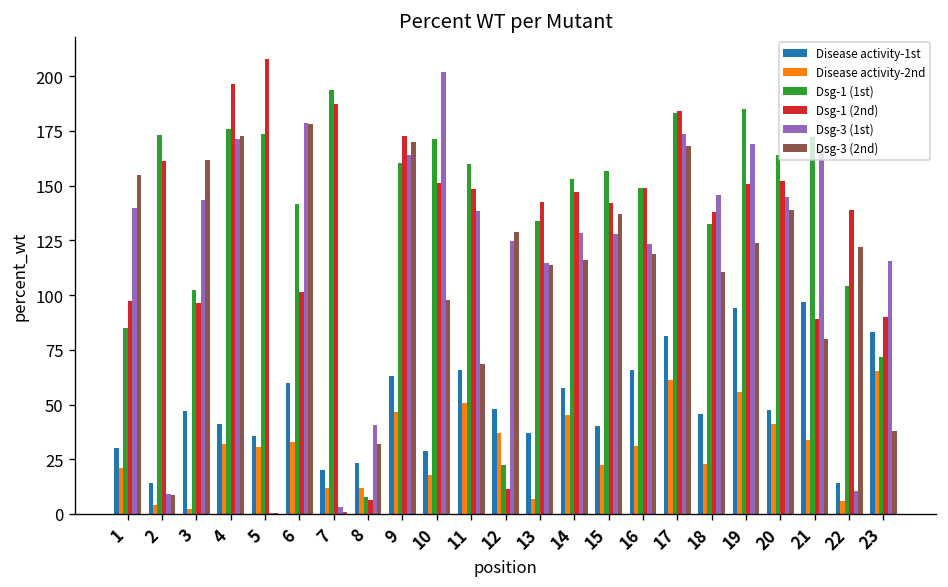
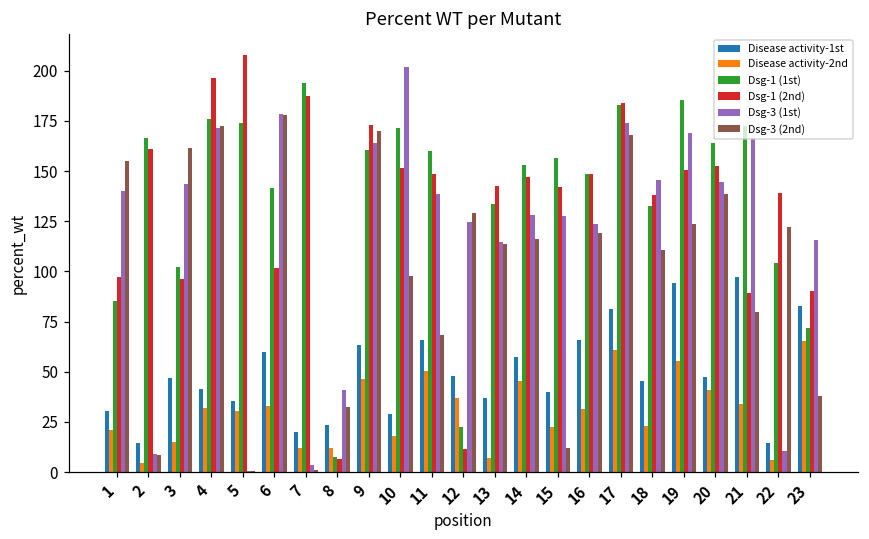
Dsg-1 (1st), 2: 173 -> 166
Disease activity-2nd, 3: 2 -> 15
Dsg-3 (2nd), 15: 137 -> 12
